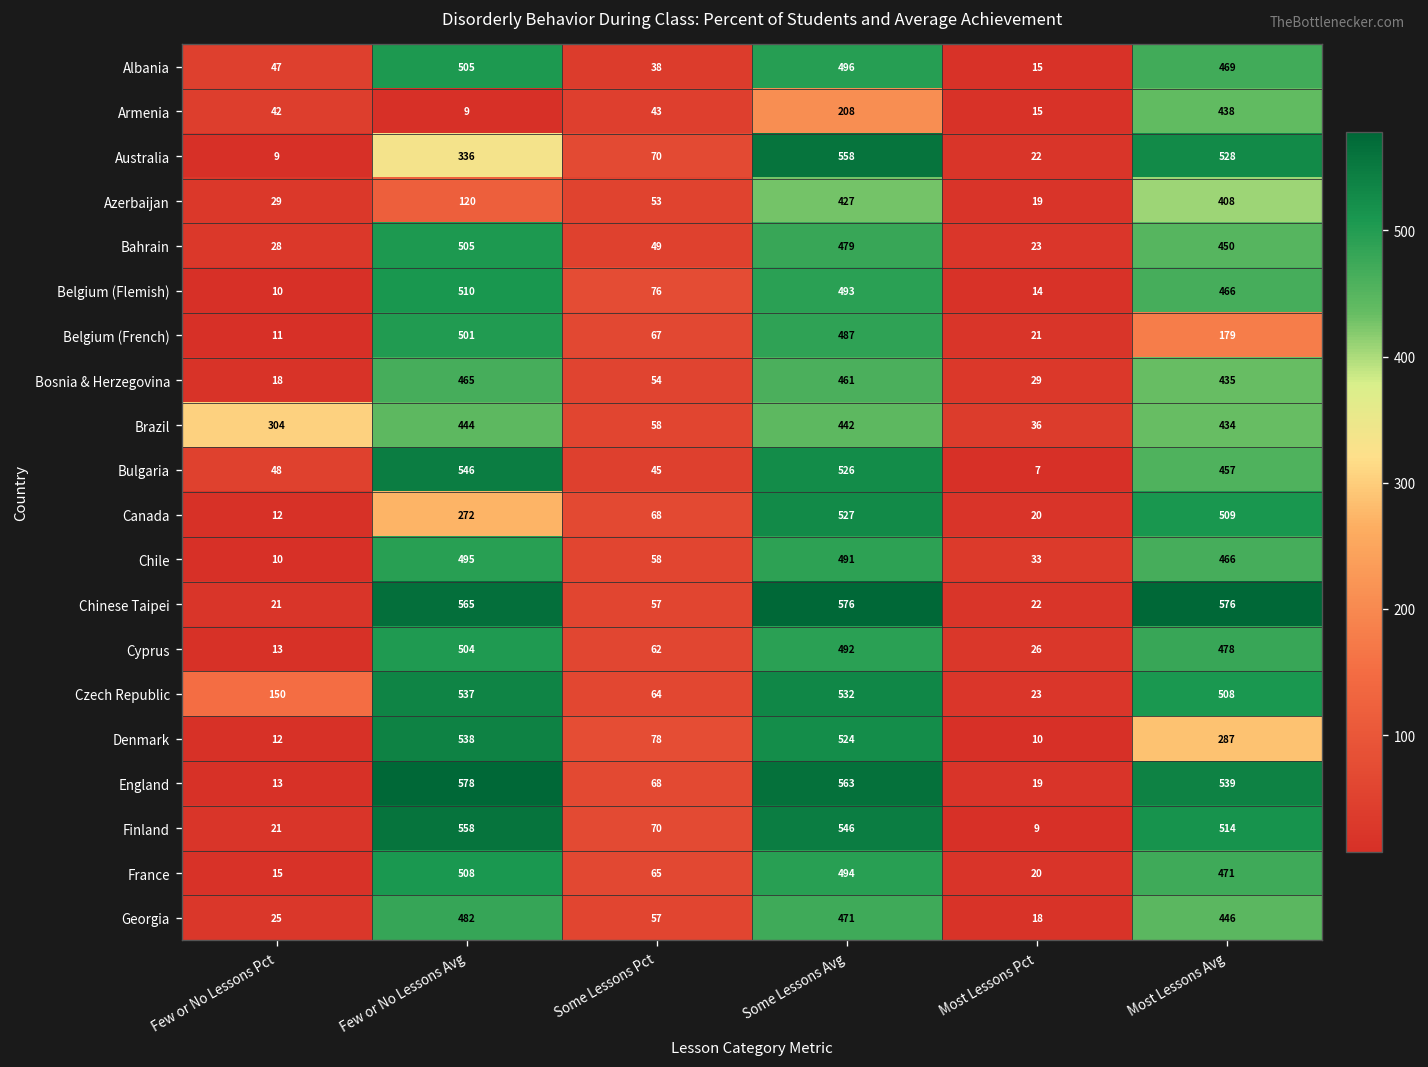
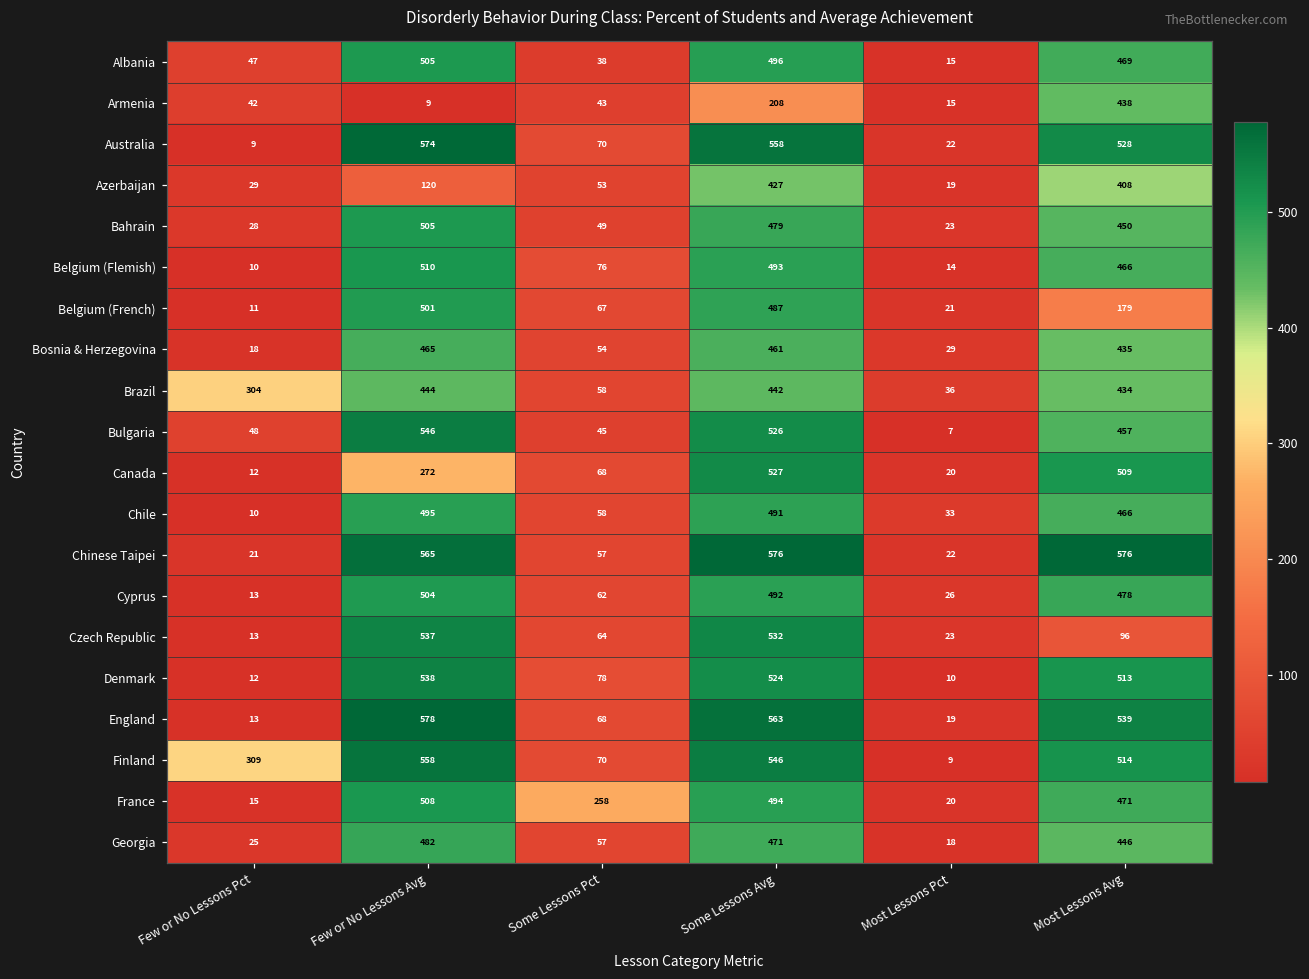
Australia, Few or No Lessons Avg: 336 -> 574
Czech Republic, Few or No Lessons Pct: 150 -> 13
Czech Republic, Most Lessons Avg: 508 -> 96
Denmark, Most Lessons Avg: 287 -> 513
Finland, Few or No Lessons Pct: 21 -> 309
France, Some Lessons Pct: 65 -> 258
